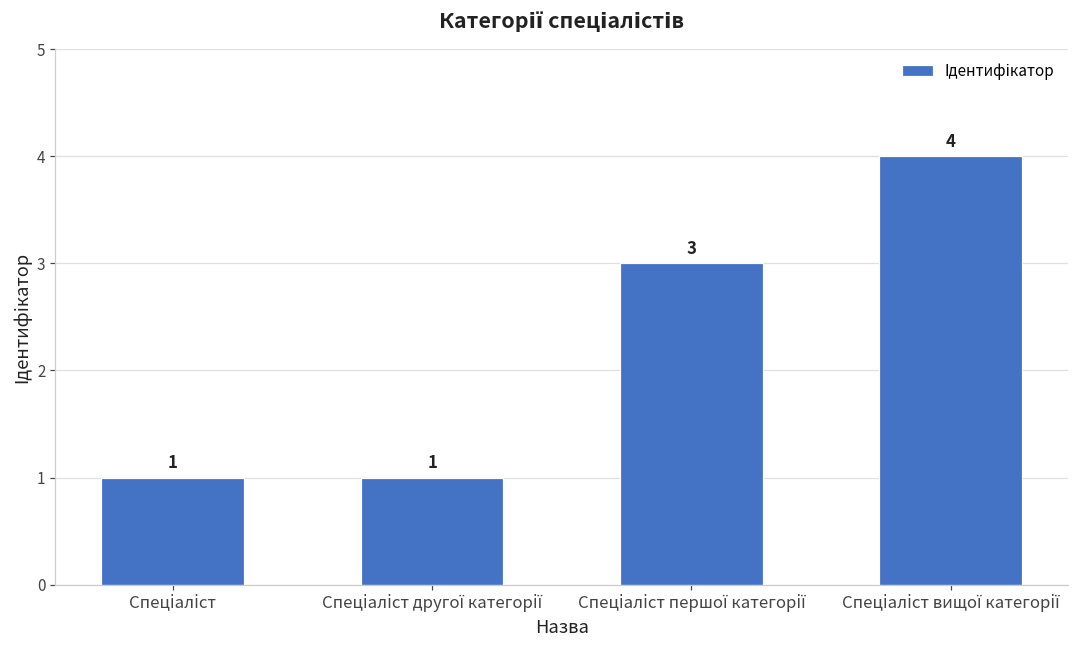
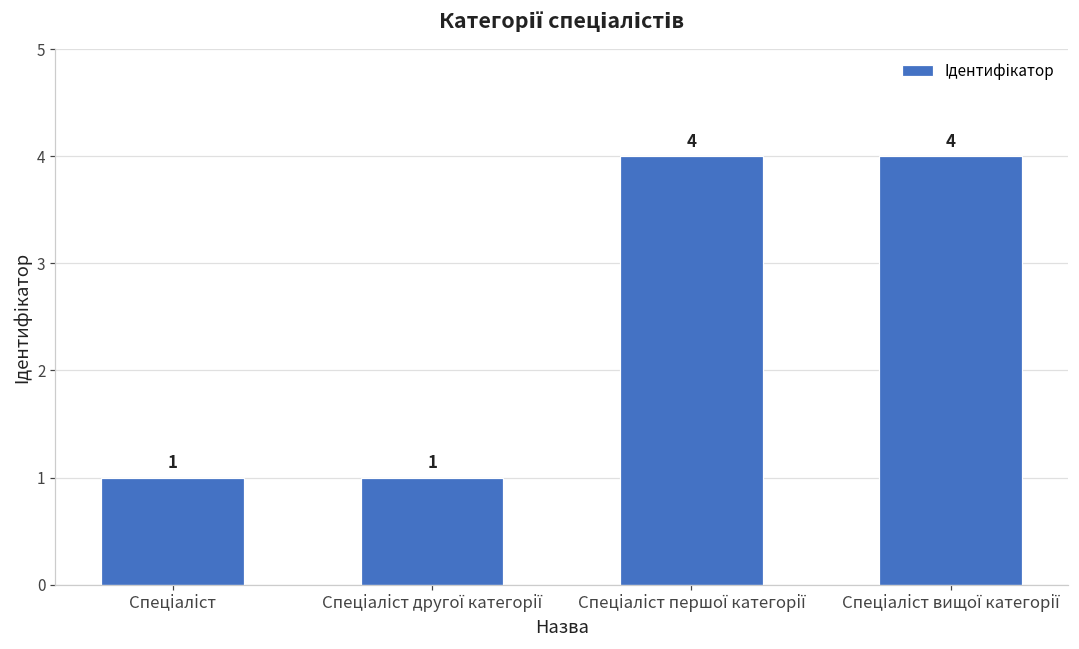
Спеціаліст першої категорії: 3 -> 4
